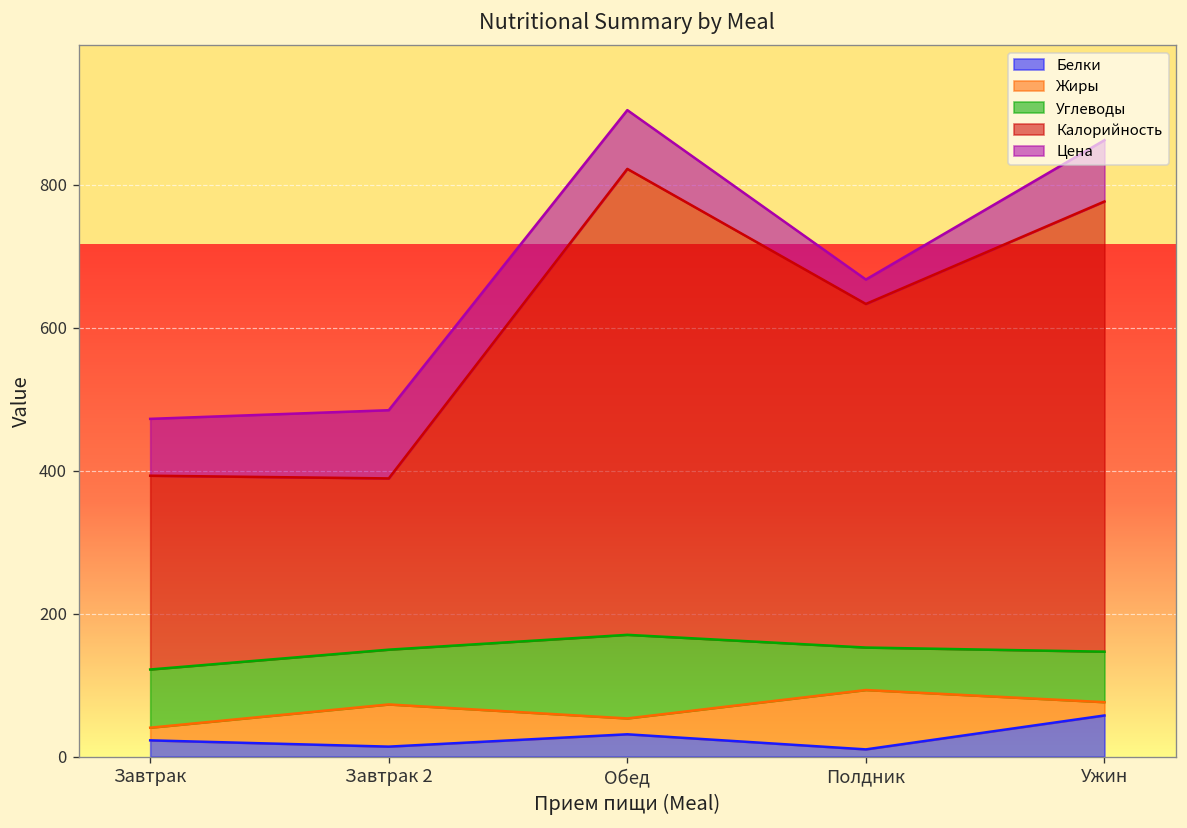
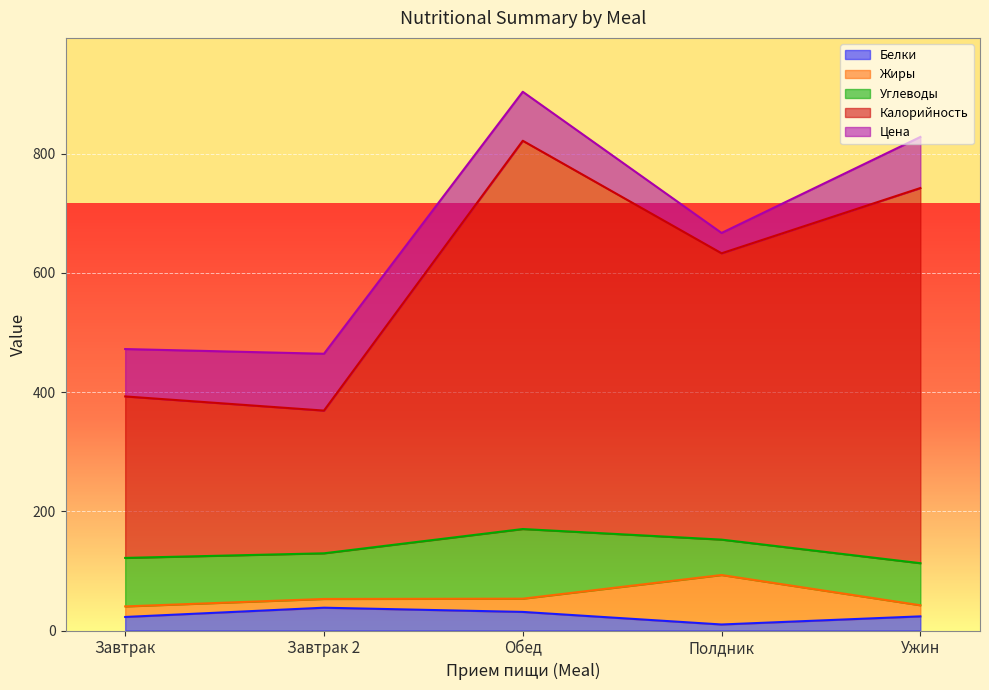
Белки, Завтрак 2: 10 -> 40
Жиры, Завтрак 2: 60 -> 10
Белки, Ужин: 60 -> 20
